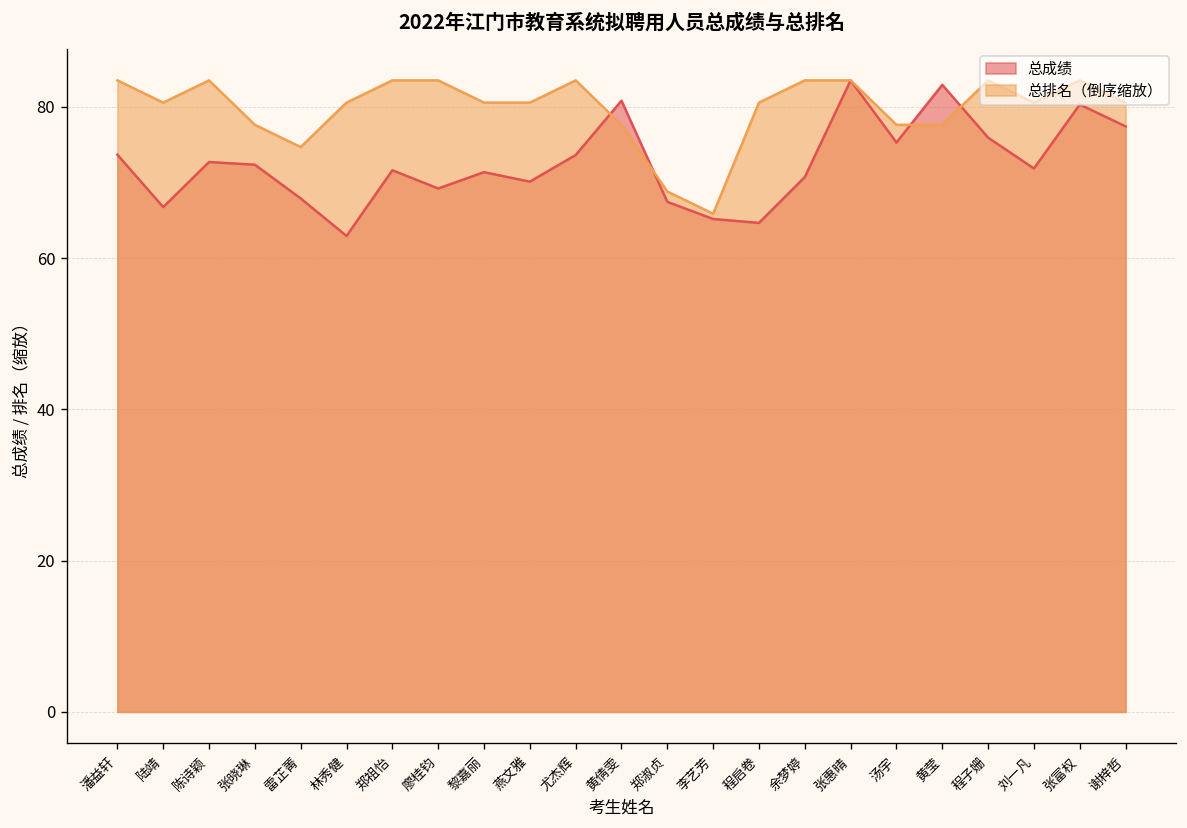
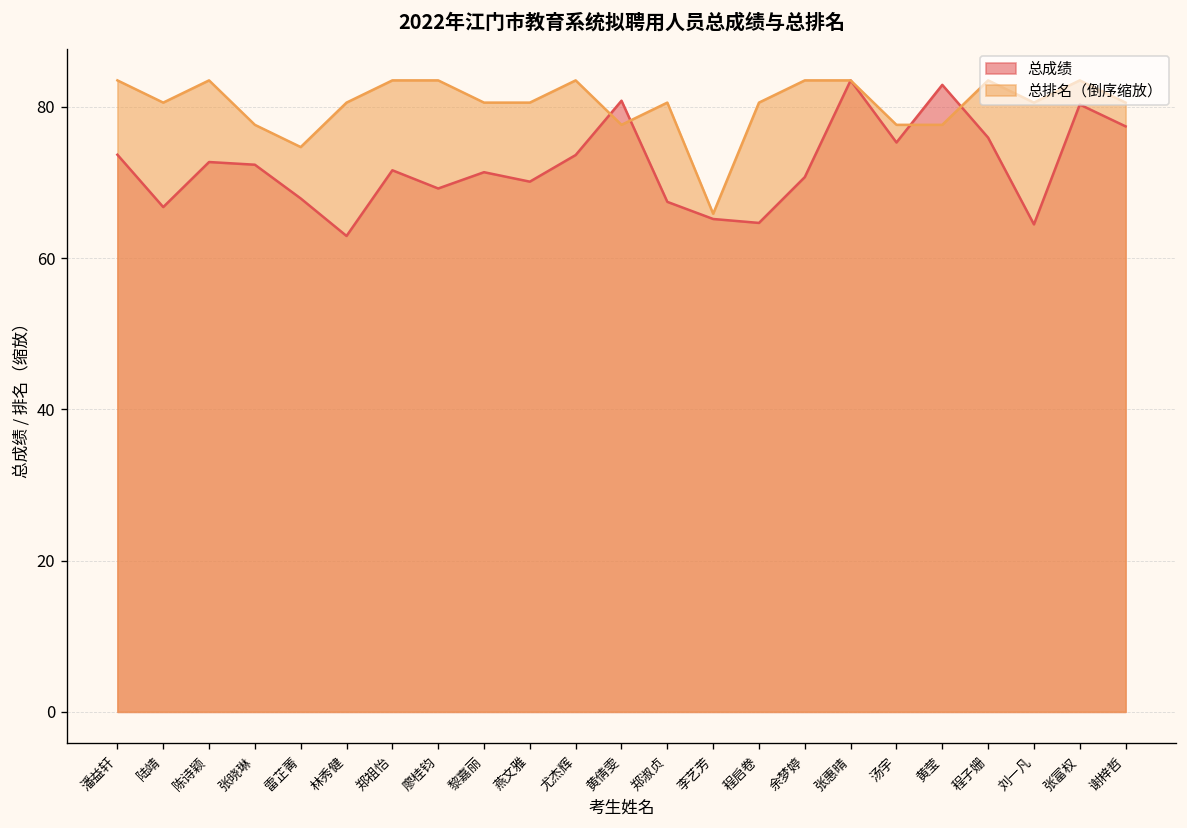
总排名（倒序缩放）, 郑淑贞: 69 -> 81
总成绩, 刘一凡: 72 -> 64
